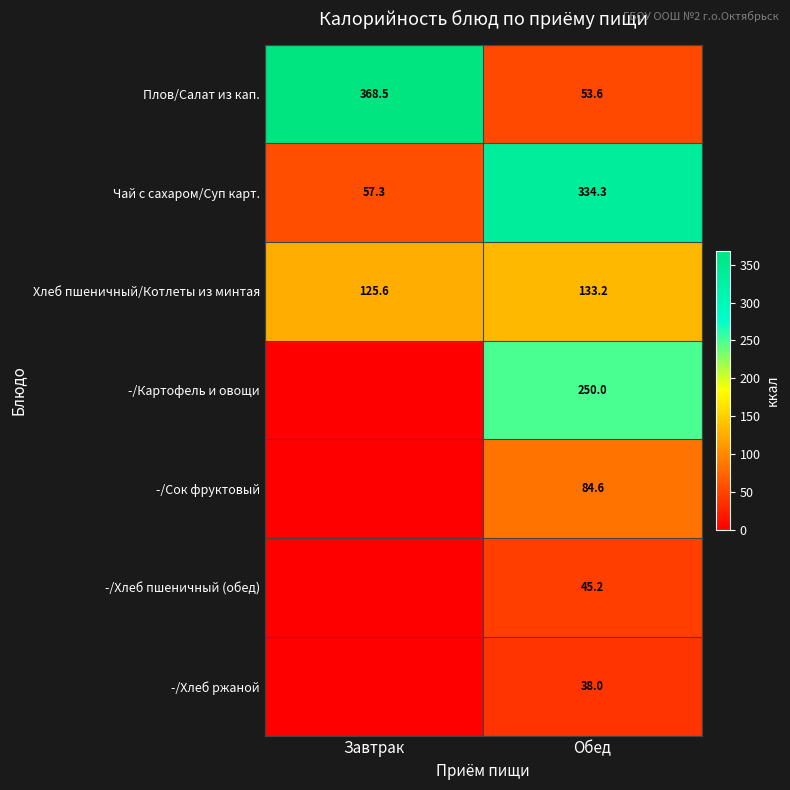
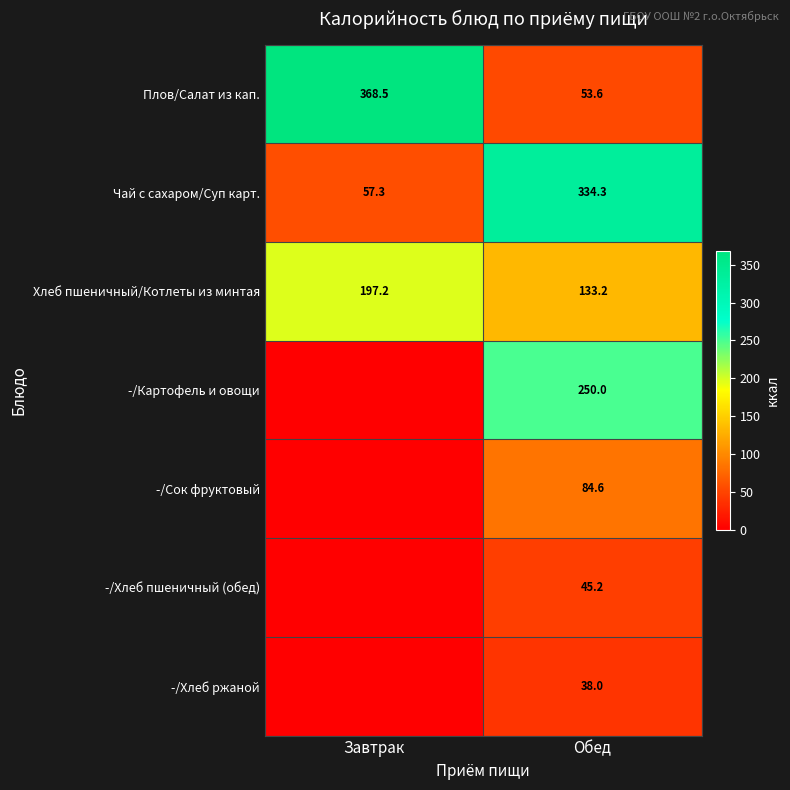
Хлеб пшеничный/Котлеты из минтая, Завтрак: 125.6 -> 197.2
